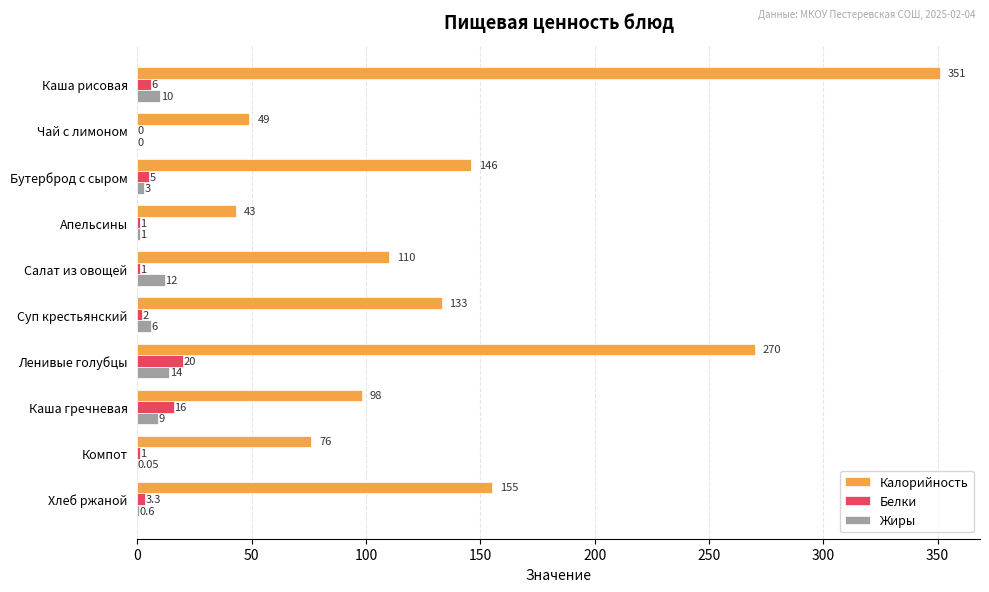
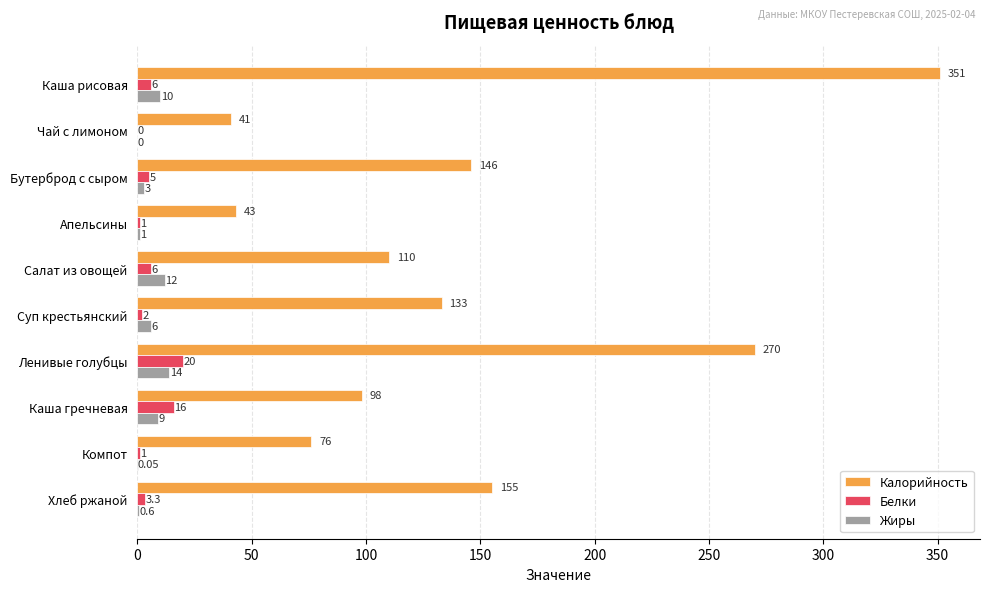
Калорийность, Чай с лимоном: 49 -> 41
Белки, Салат из овощей: 1 -> 6
